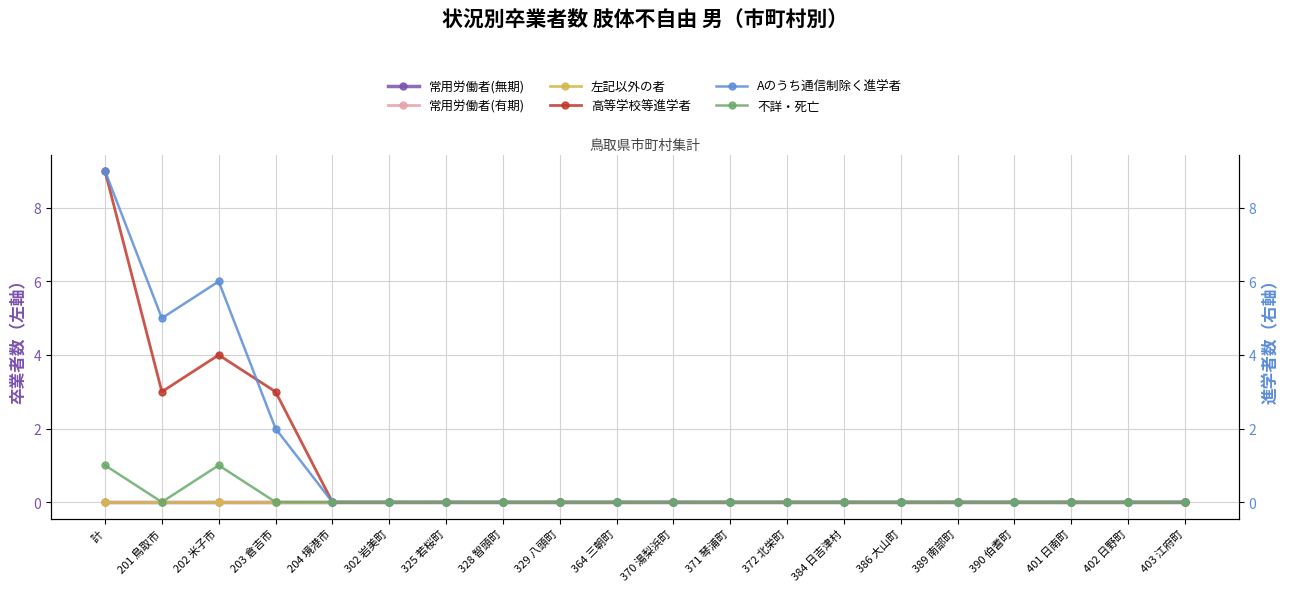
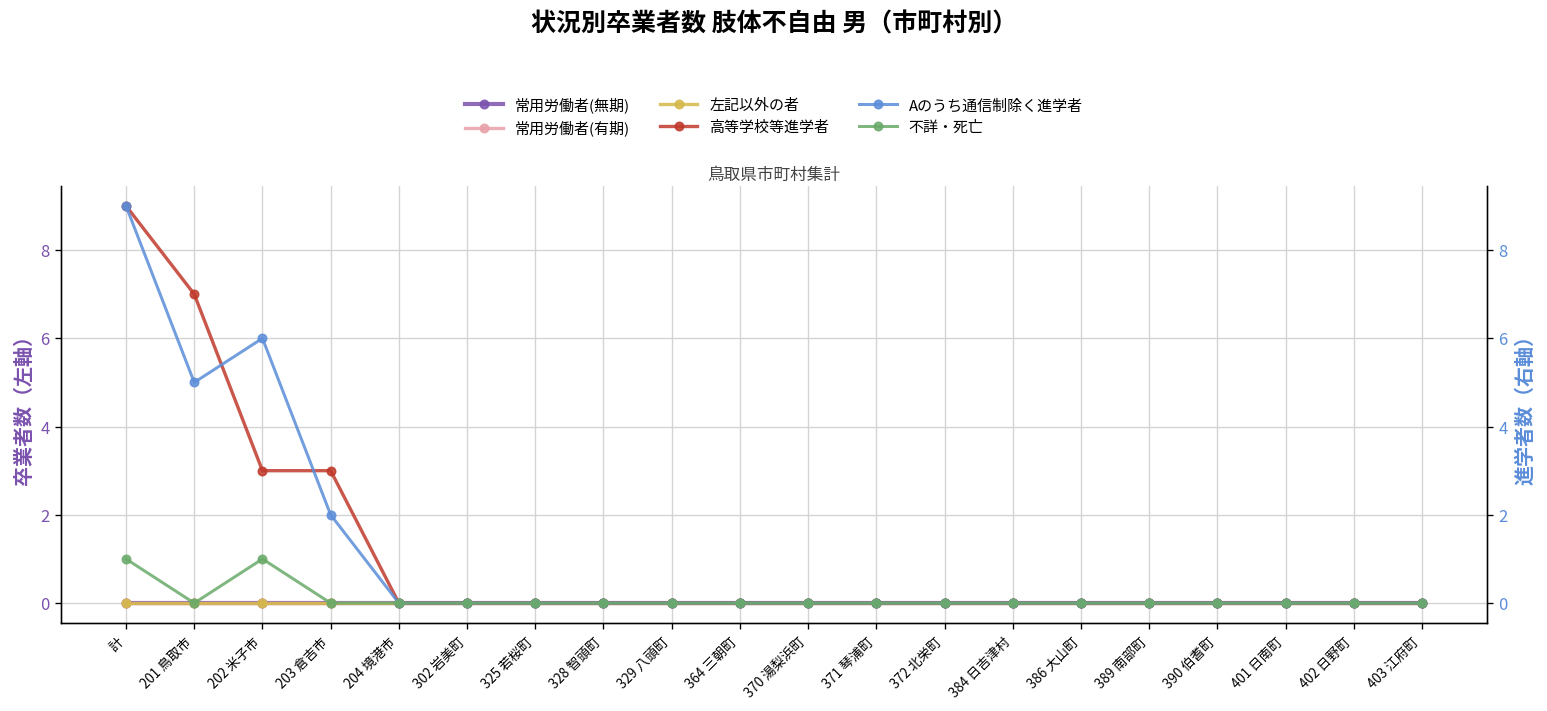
高等学校等進学者, 201 鳥取市: 3 -> 7
高等学校等進学者, 202 米子市: 4 -> 3
